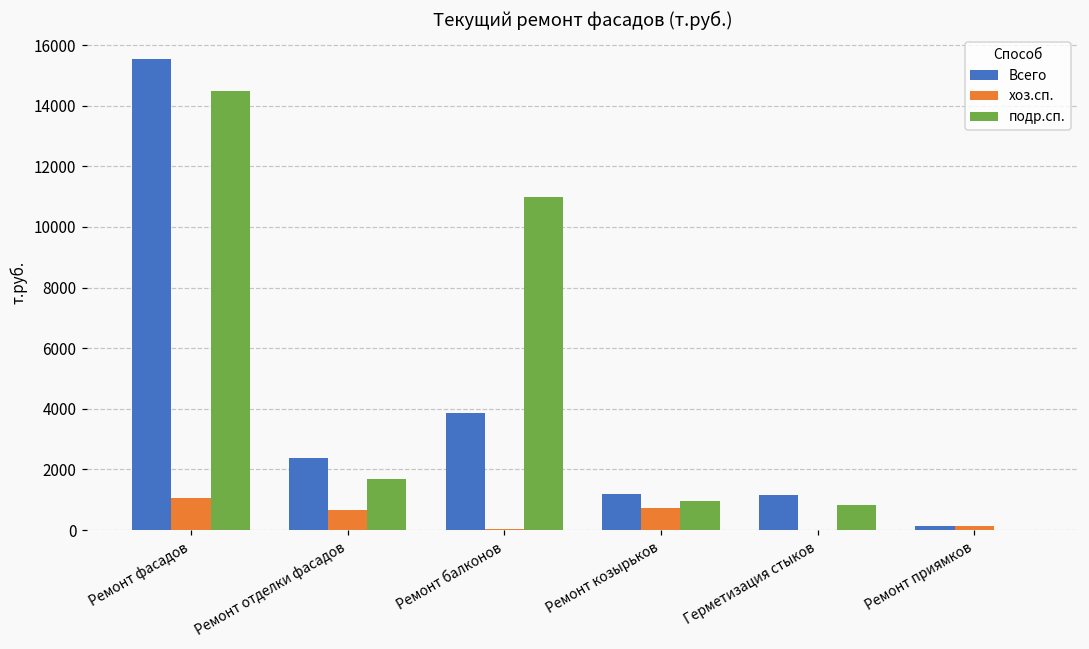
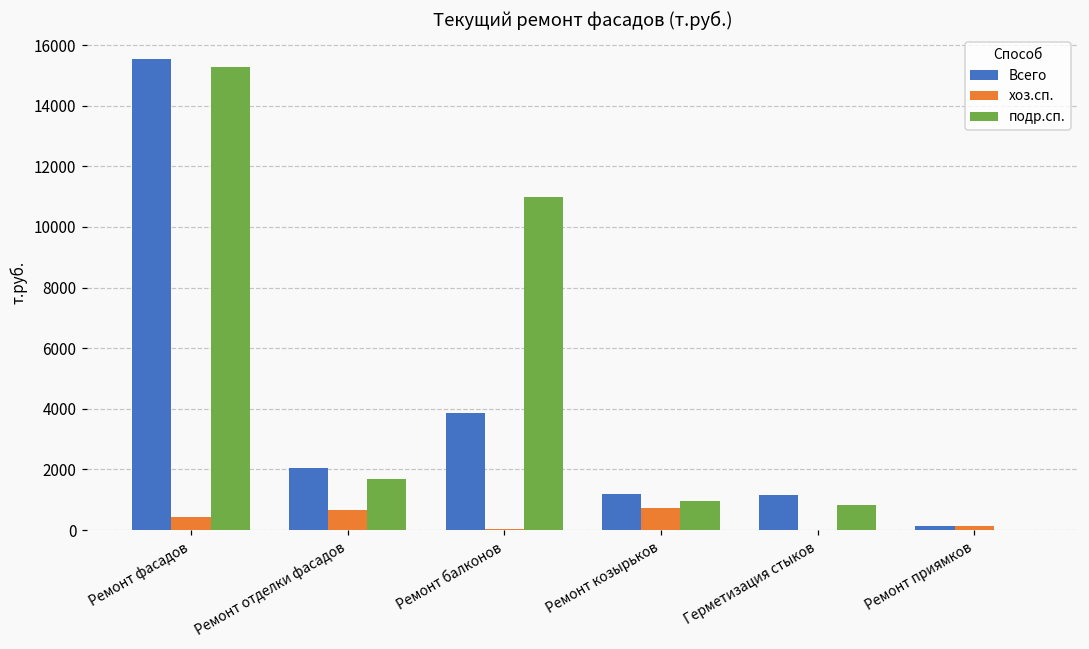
хоз.сп., Ремонт фасадов: 1100 -> 400
подр.сп., Ремонт фасадов: 14500 -> 15300
Всего, Ремонт отделки фасадов: 2400 -> 2100
